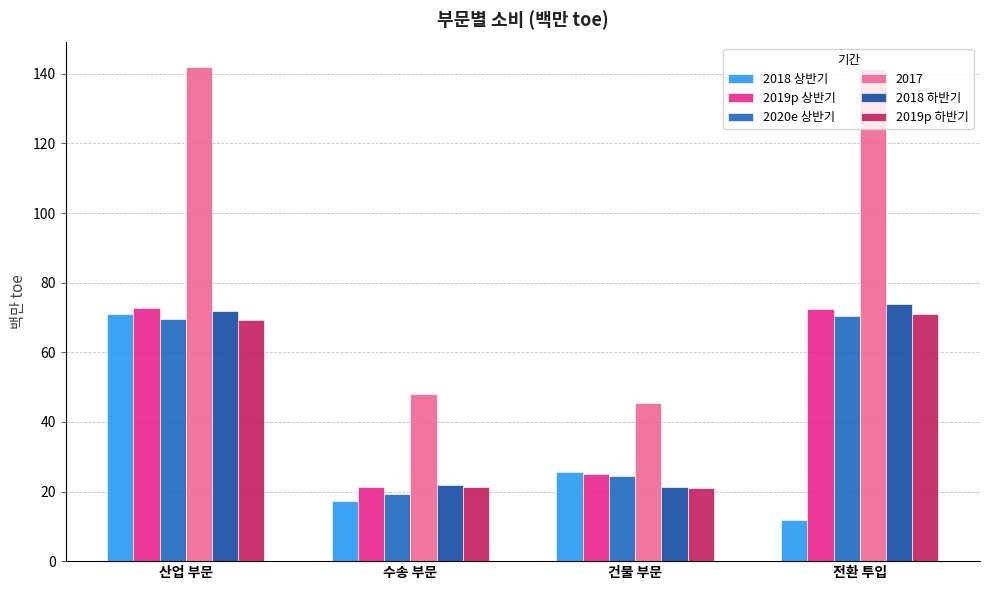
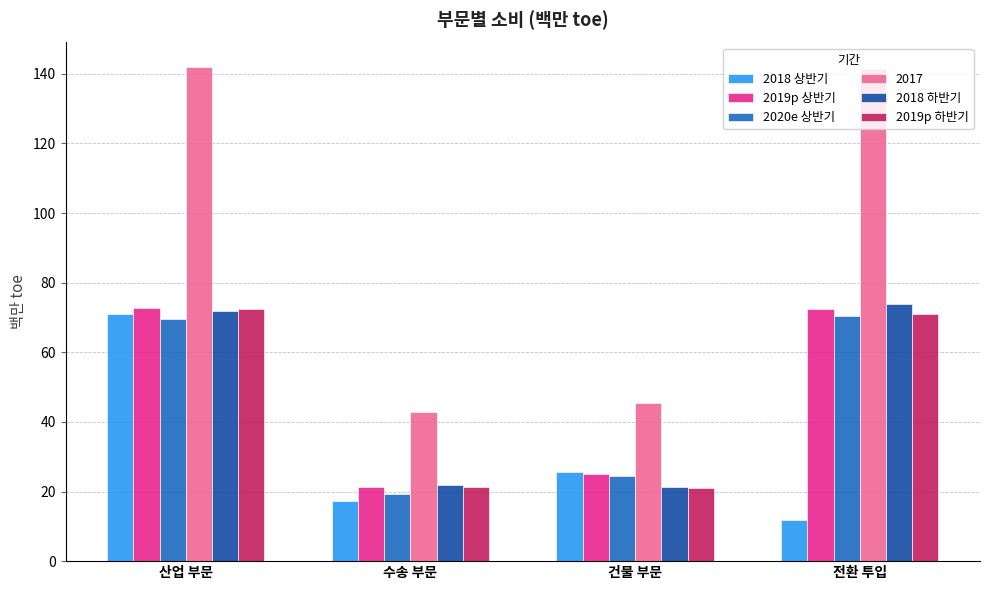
2019p 하반기, 산업 부문: 69 -> 72
2017, 수송 부문: 48 -> 43
